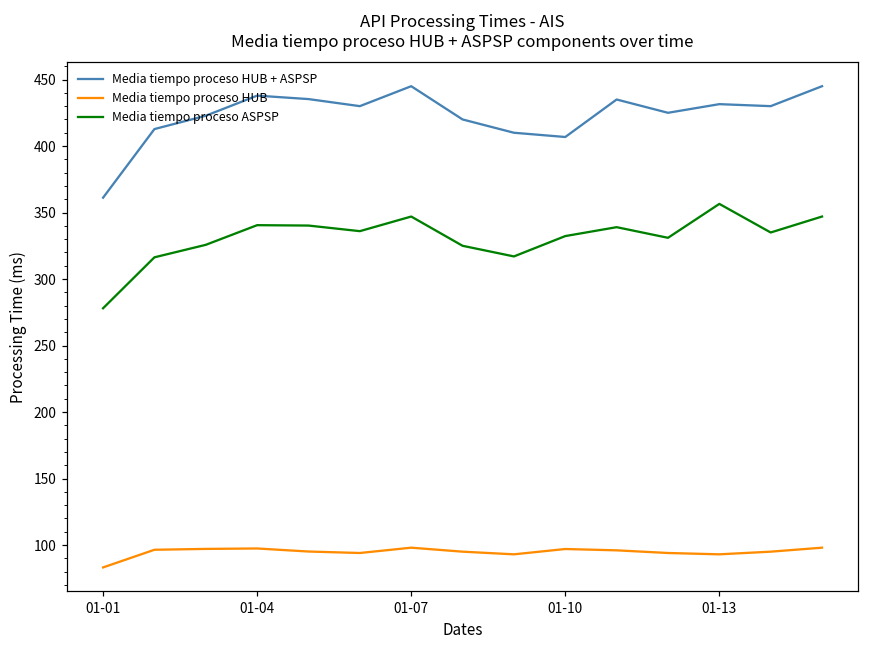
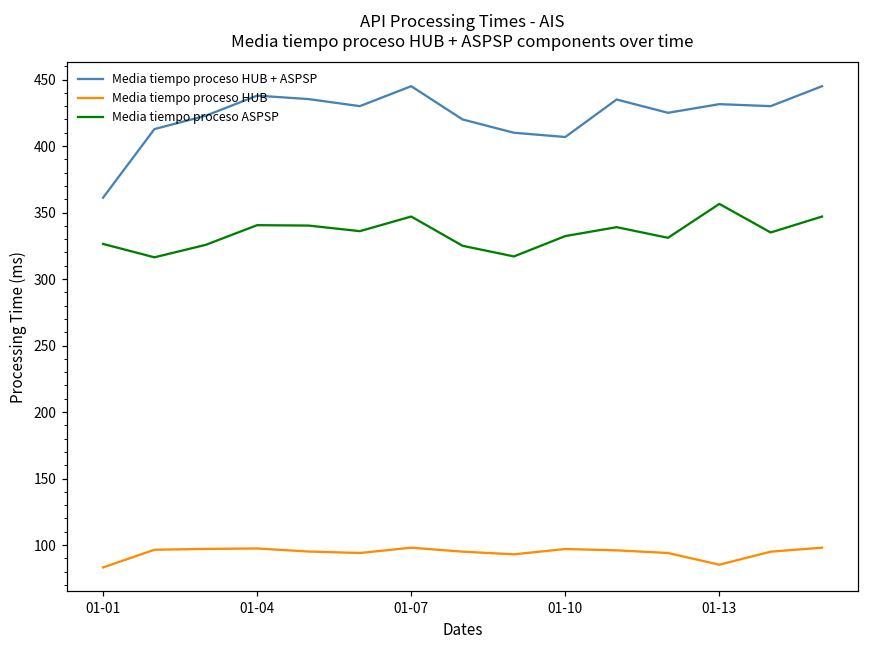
Media tiempo proceso ASPSP, 01-01: 278 -> 326
Media tiempo proceso HUB, 01-13: 93 -> 85
